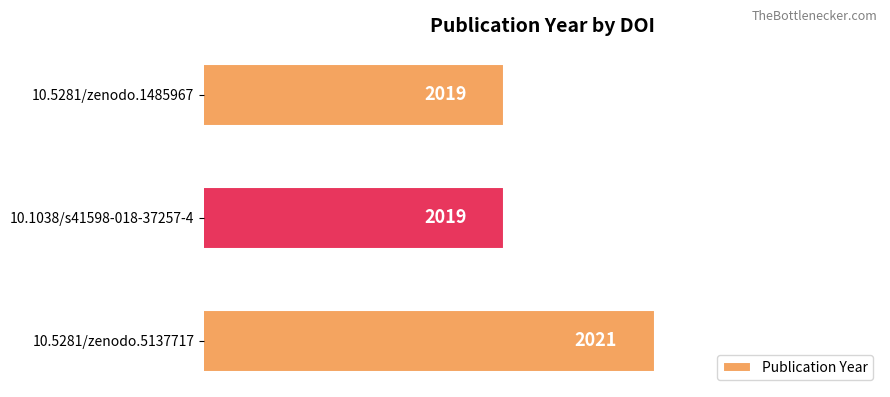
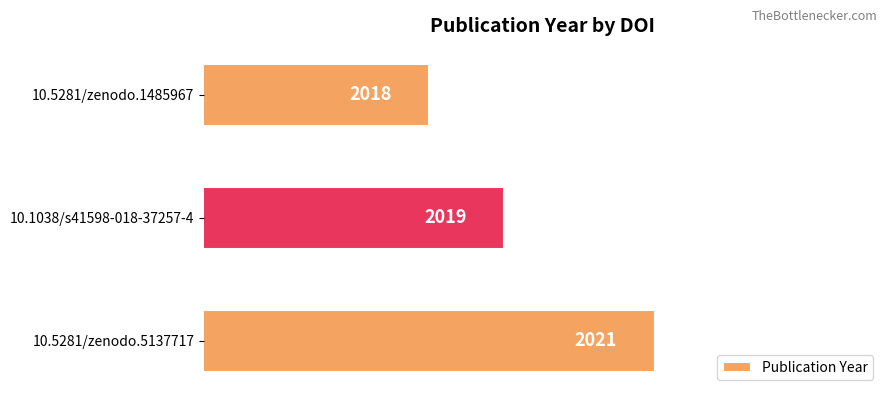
10.5281/zenodo.1485967: 2019 -> 2018
